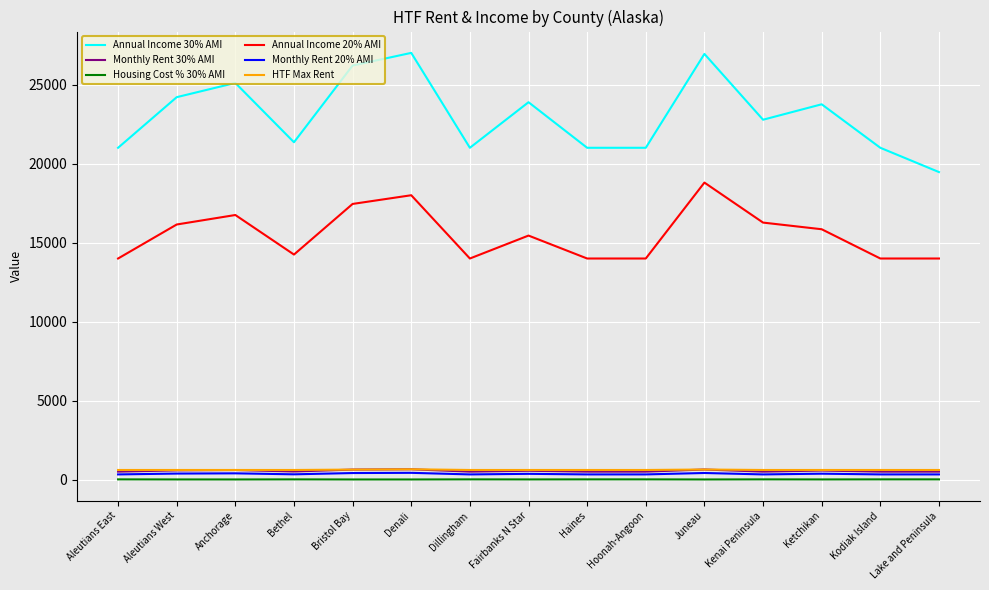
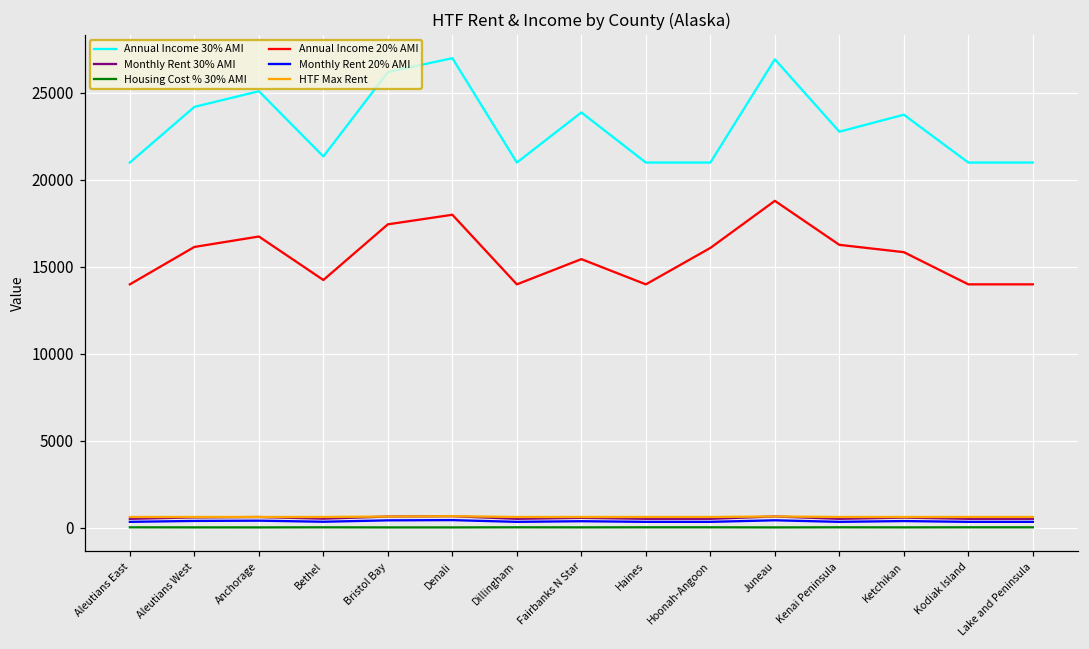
Annual Income 20% AMI, Hoonah-Angoon: 14000 -> 16100
Annual Income 30% AMI, Lake and Peninsula: 19500 -> 21000
